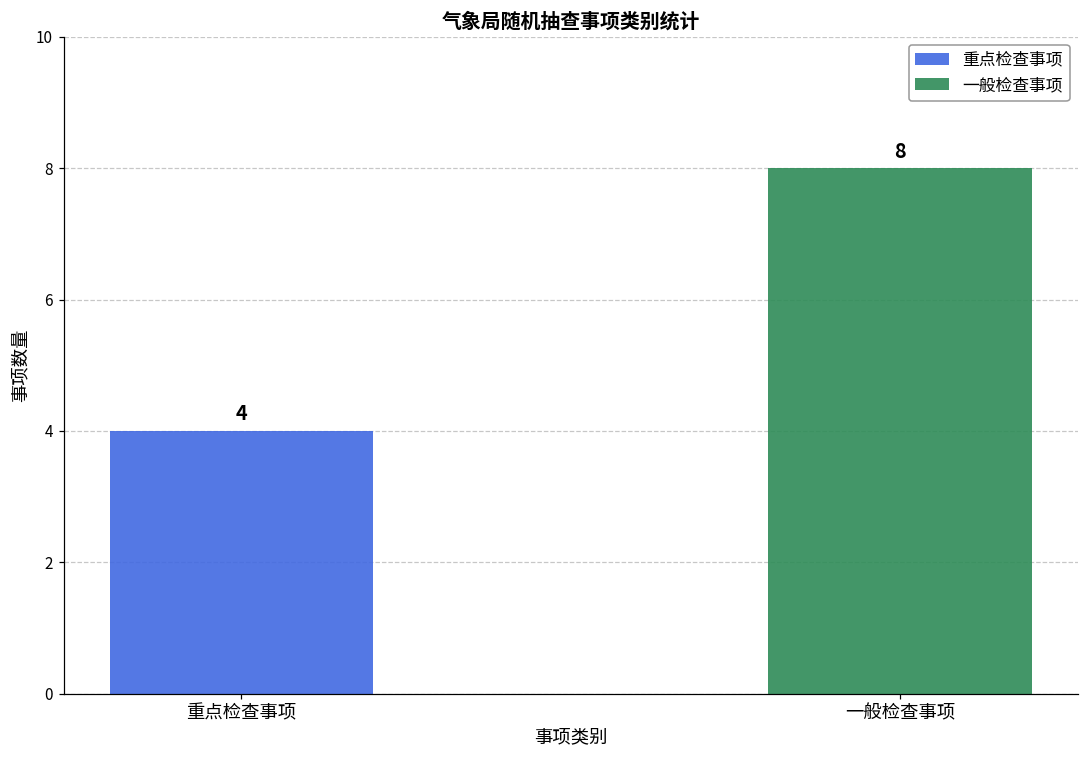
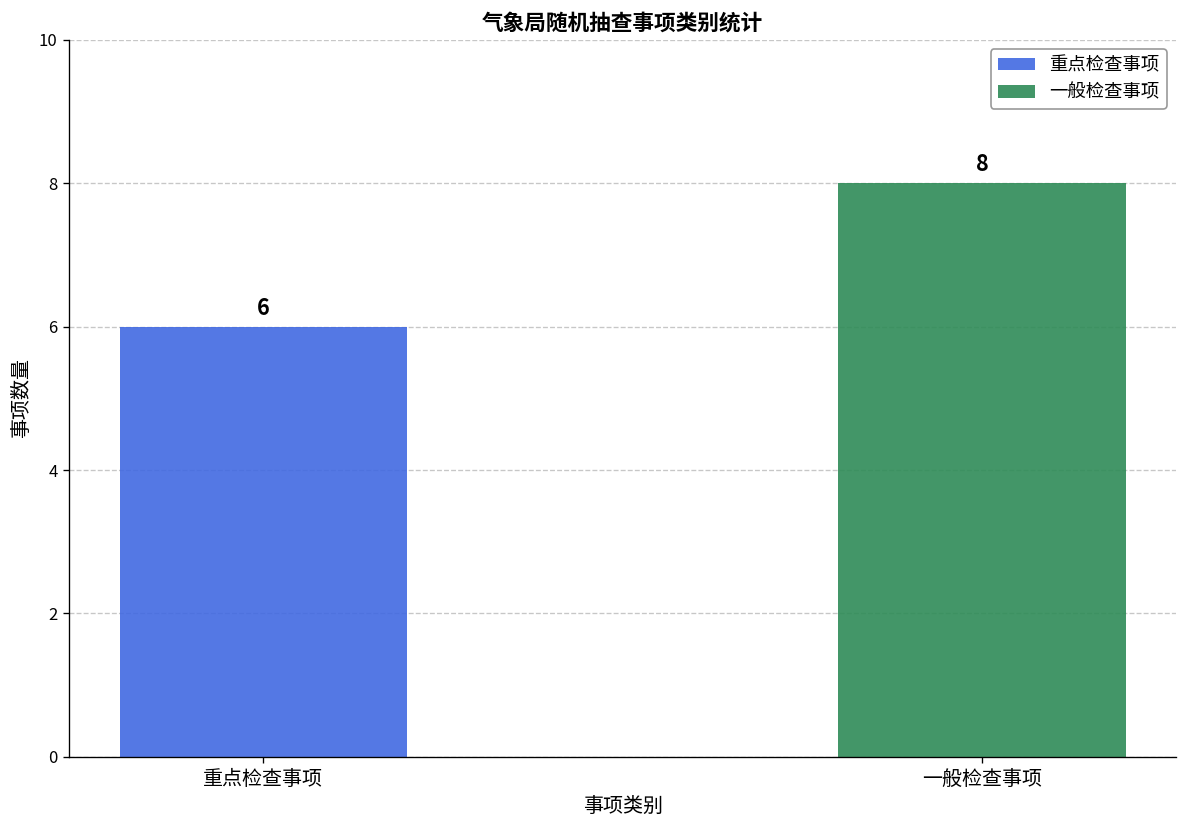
重点检查事项: 4 -> 6
